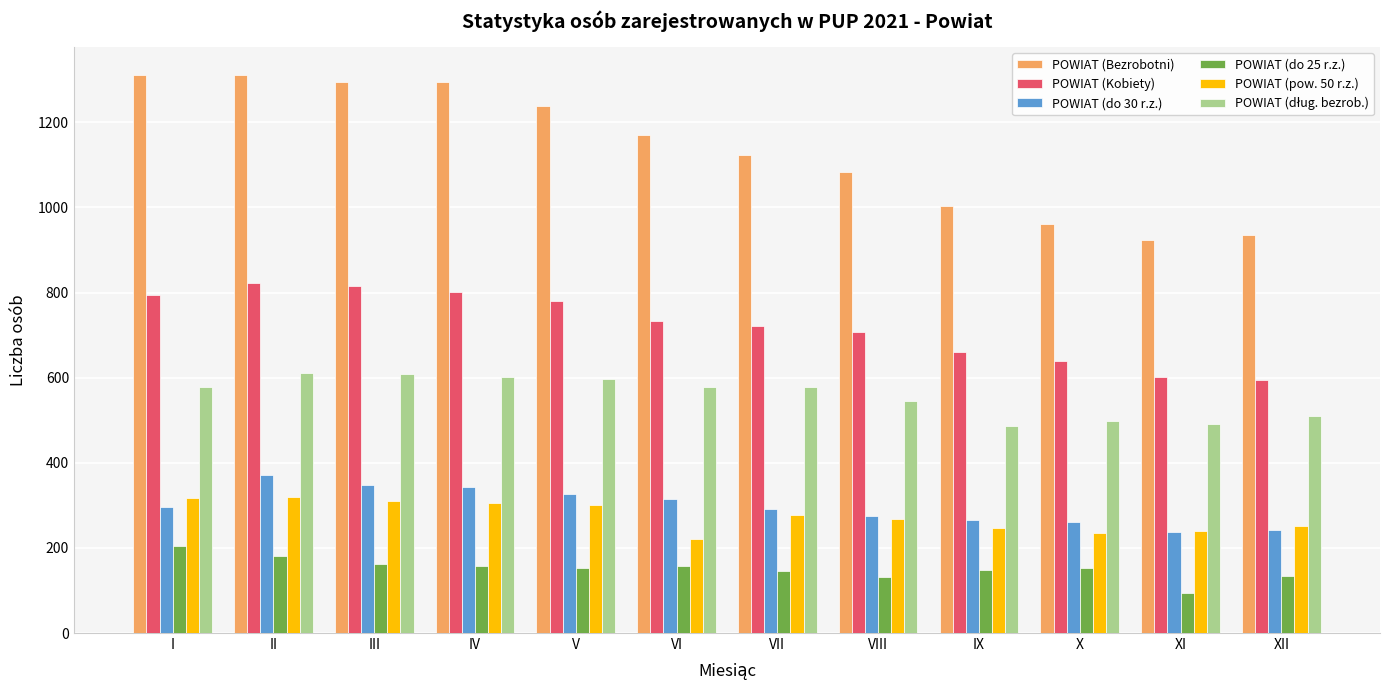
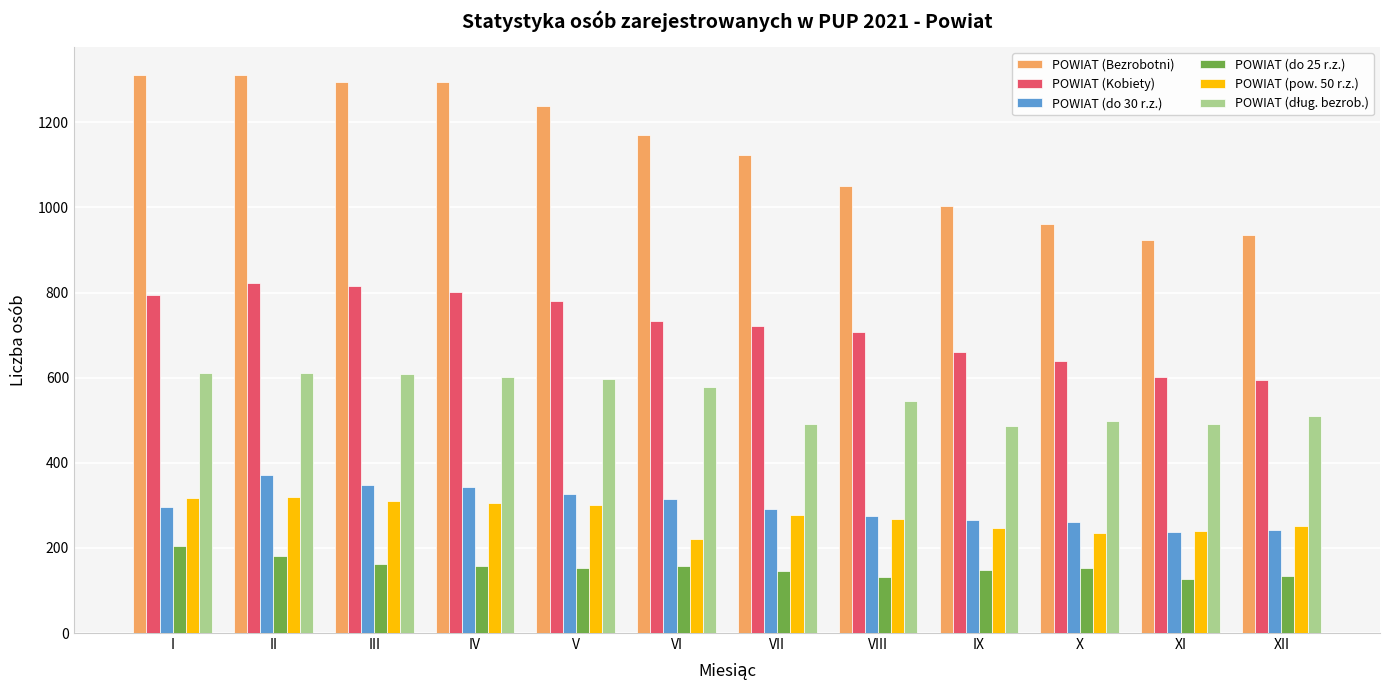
POWIAT (dług. bezrob.), I: 580 -> 610
POWIAT (dług. bezrob.), VII: 580 -> 490
POWIAT (Bezrobotni), VIII: 1080 -> 1050
POWIAT (do 25 r.z.), XI: 90 -> 130
